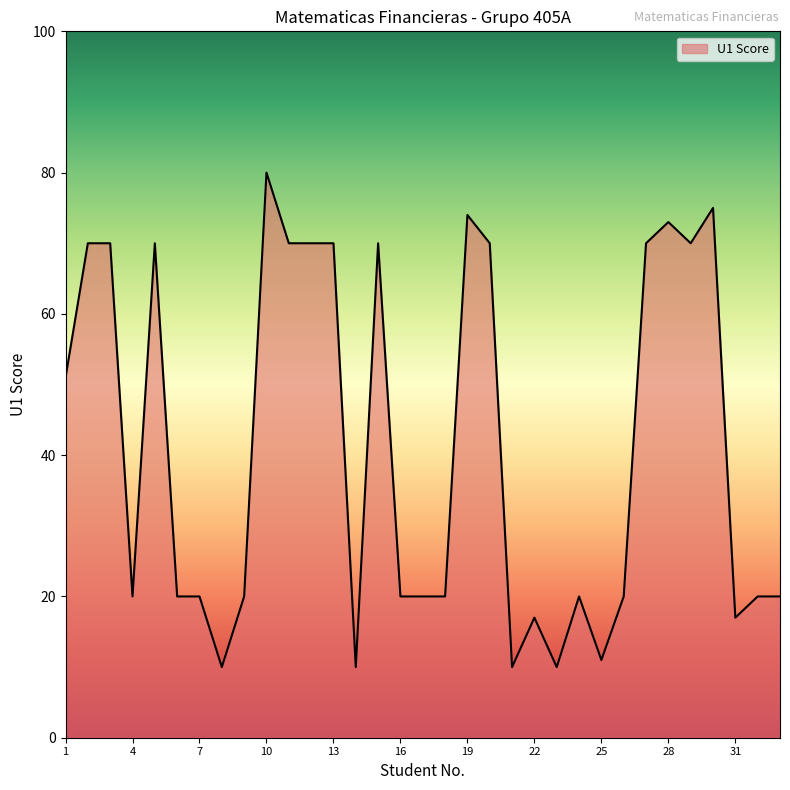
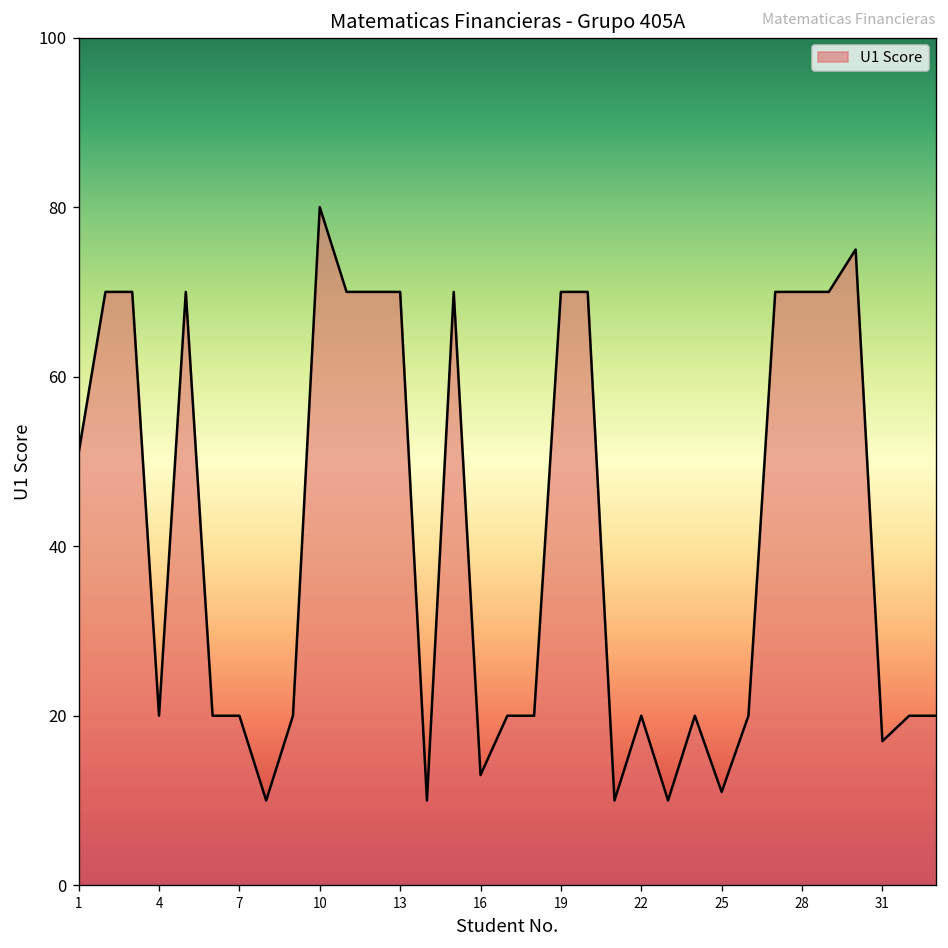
16: 20 -> 13
19: 74 -> 70
22: 17 -> 20
28: 73 -> 70
